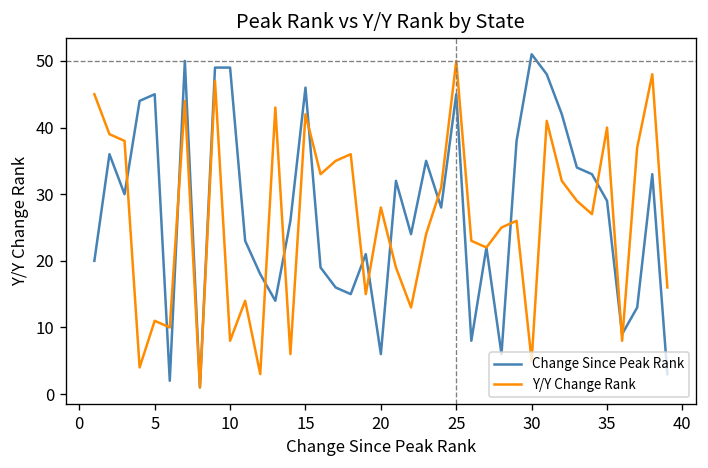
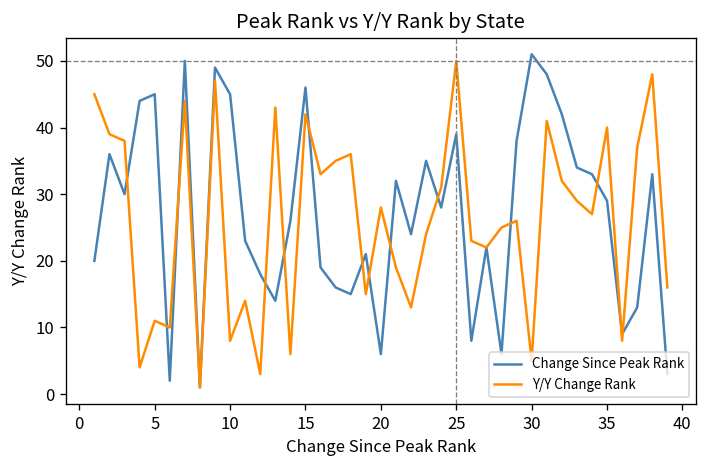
Change Since Peak Rank, 10: 49 -> 45
Change Since Peak Rank, 25: 45 -> 39
